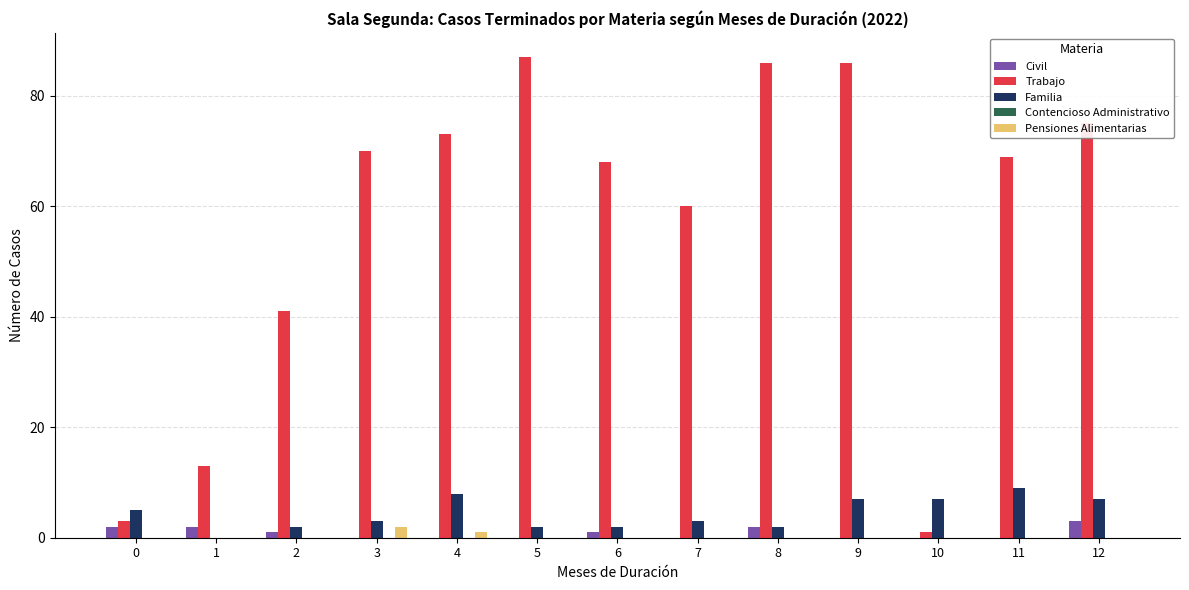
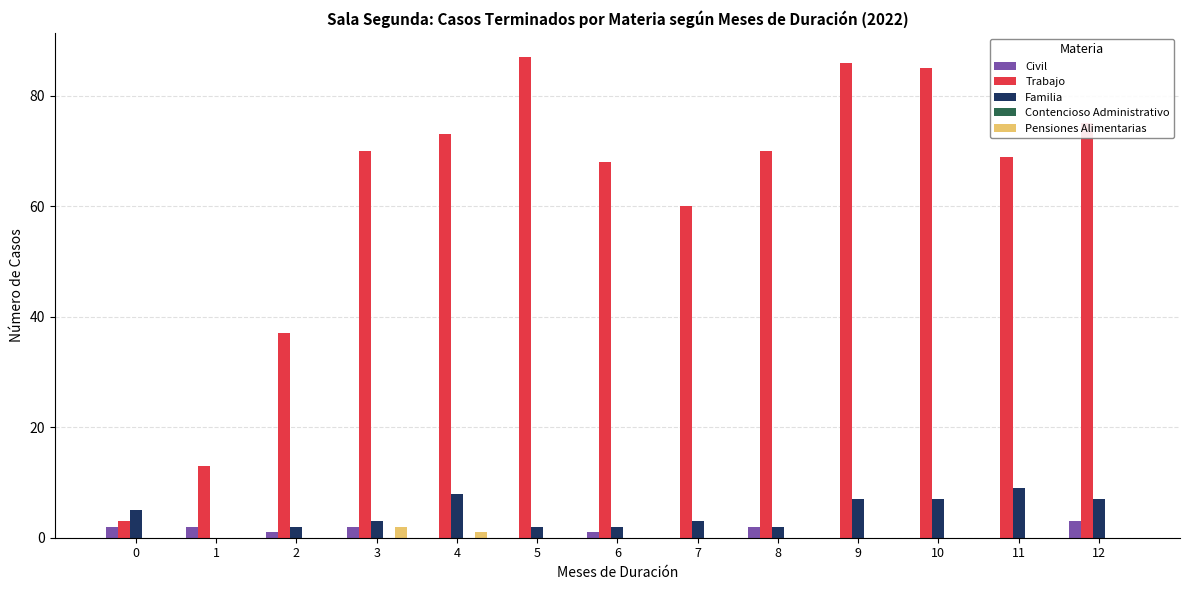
Trabajo, 2: 41 -> 37
Civil, 3: 0 -> 2
Trabajo, 8: 86 -> 70
Trabajo, 10: 1 -> 85
